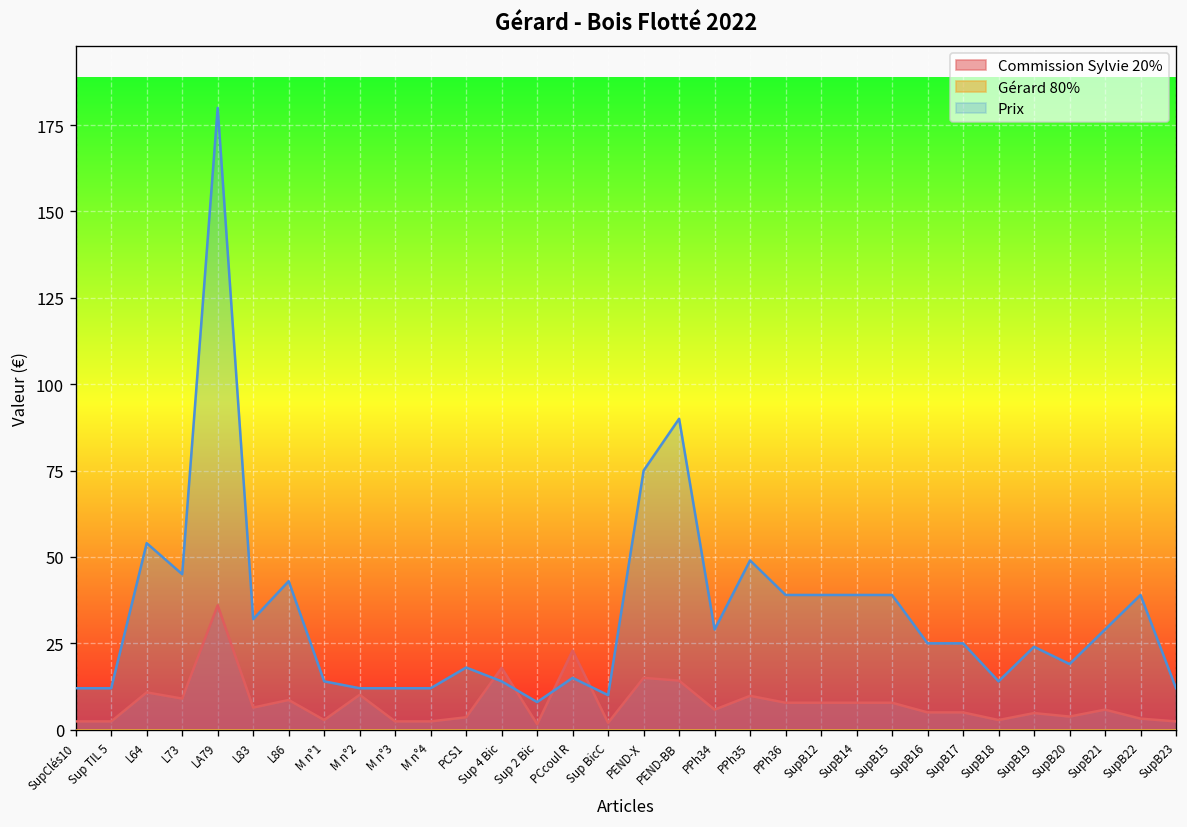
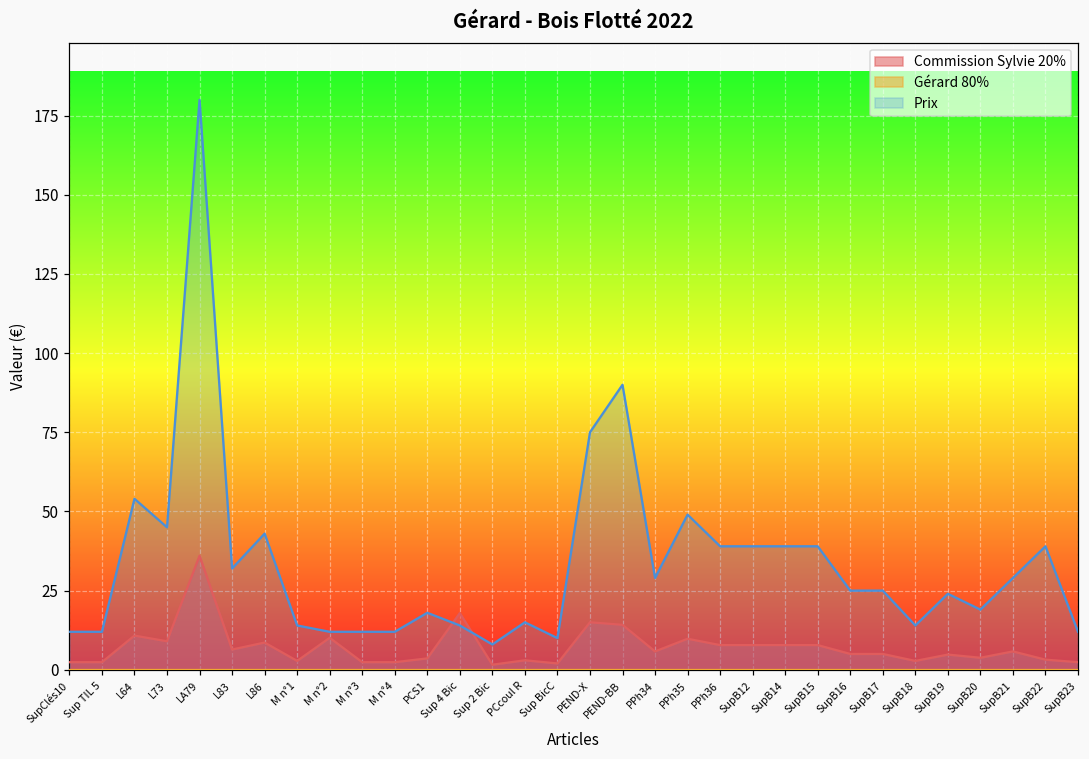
Commission Sylvie 20%, PCcoul R: 23 -> 3
